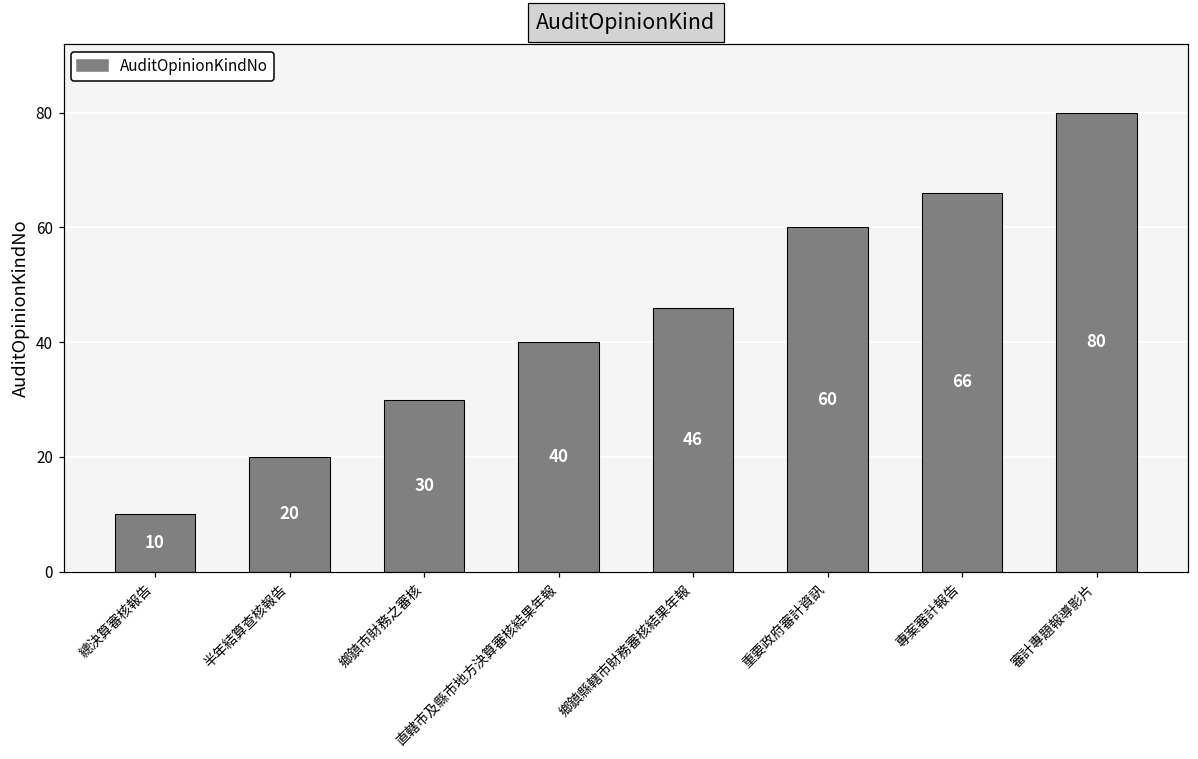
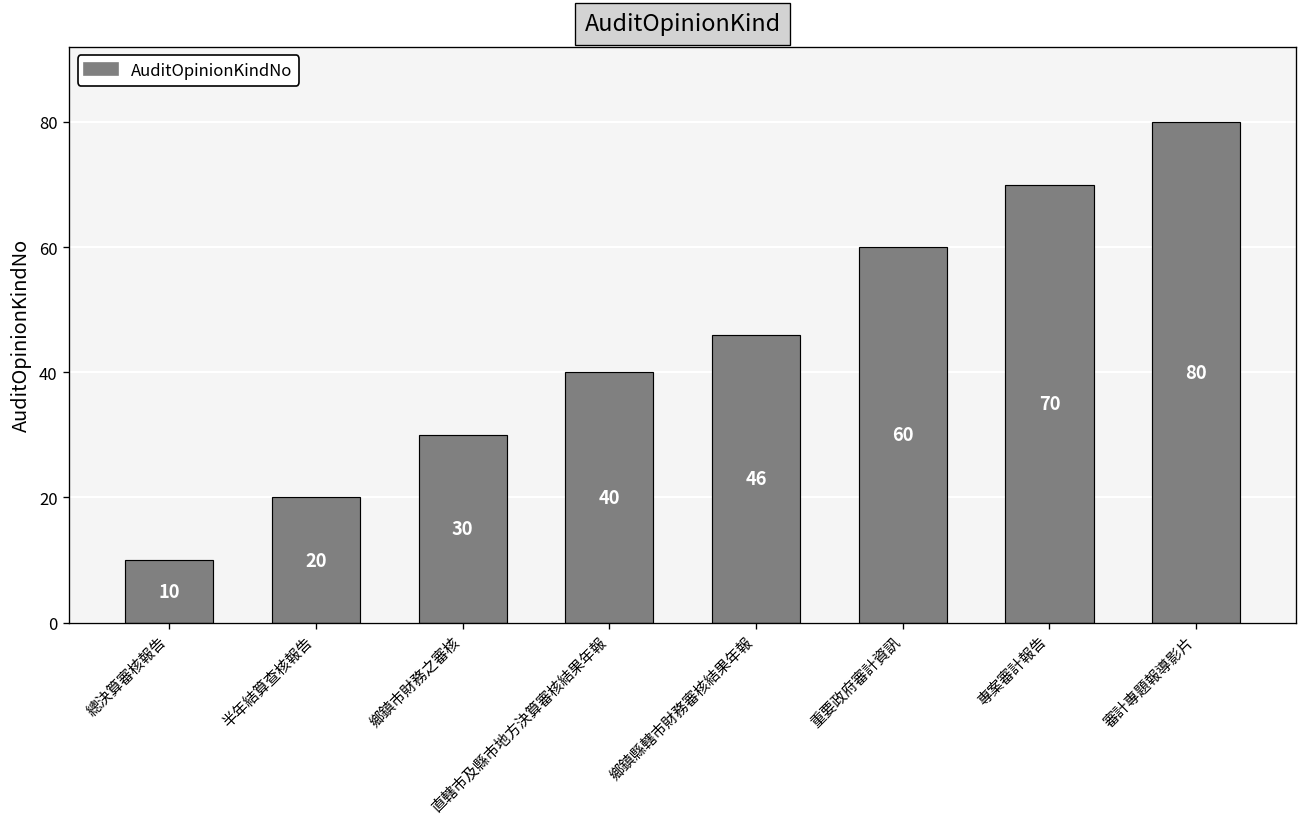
專案審計報告: 66 -> 70
